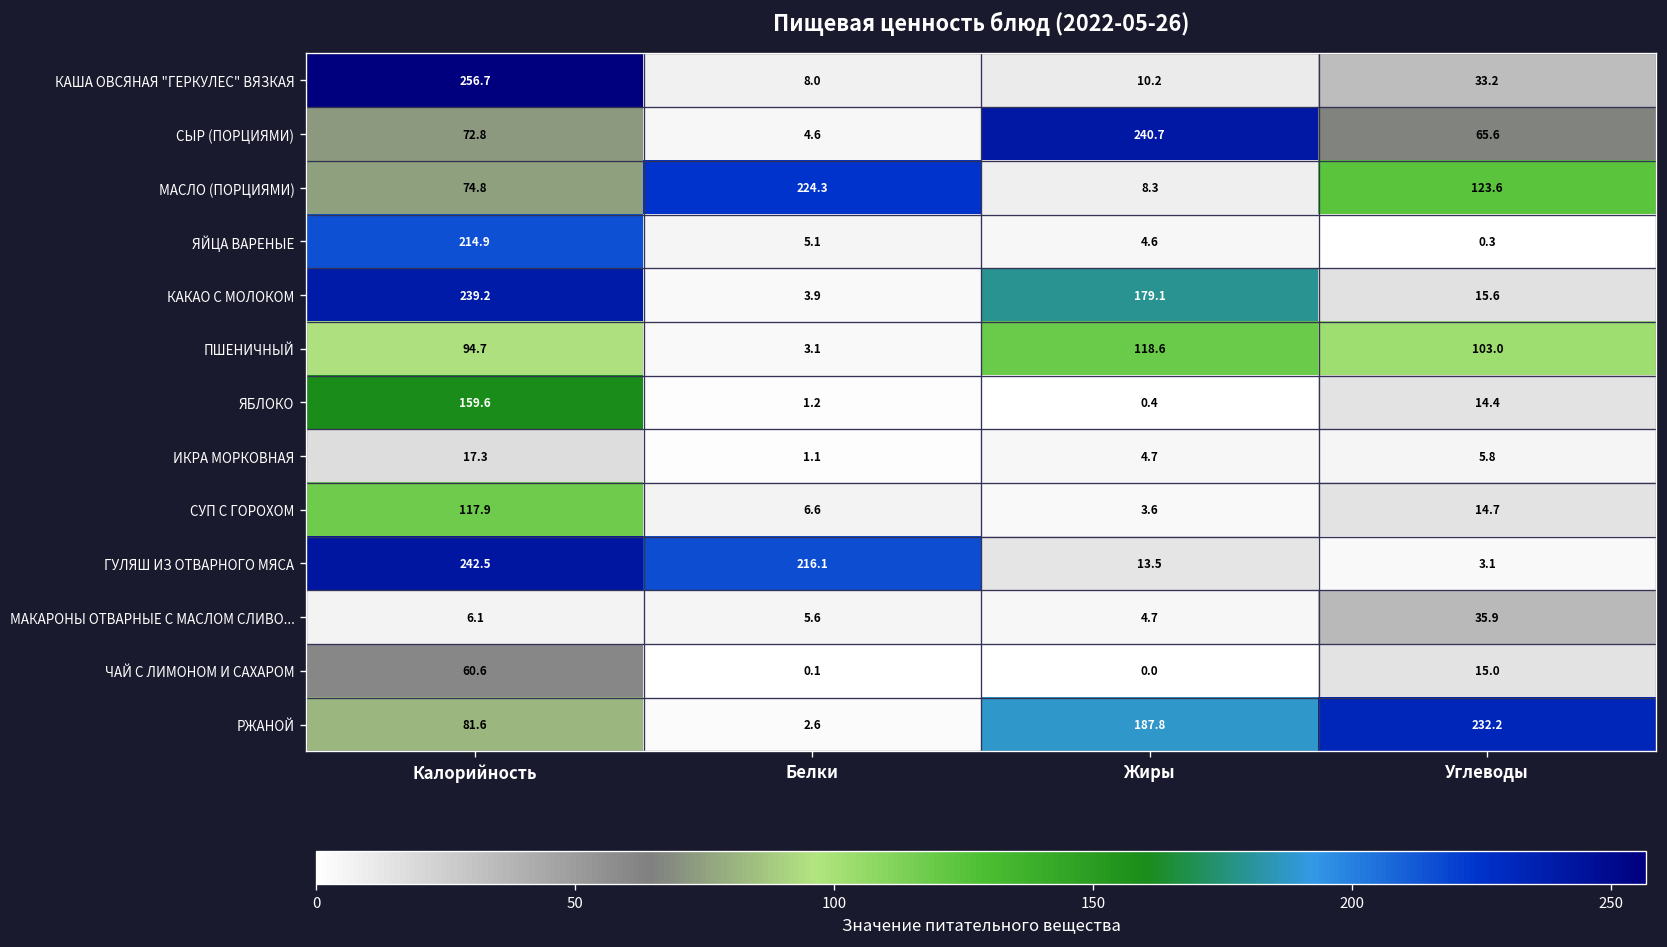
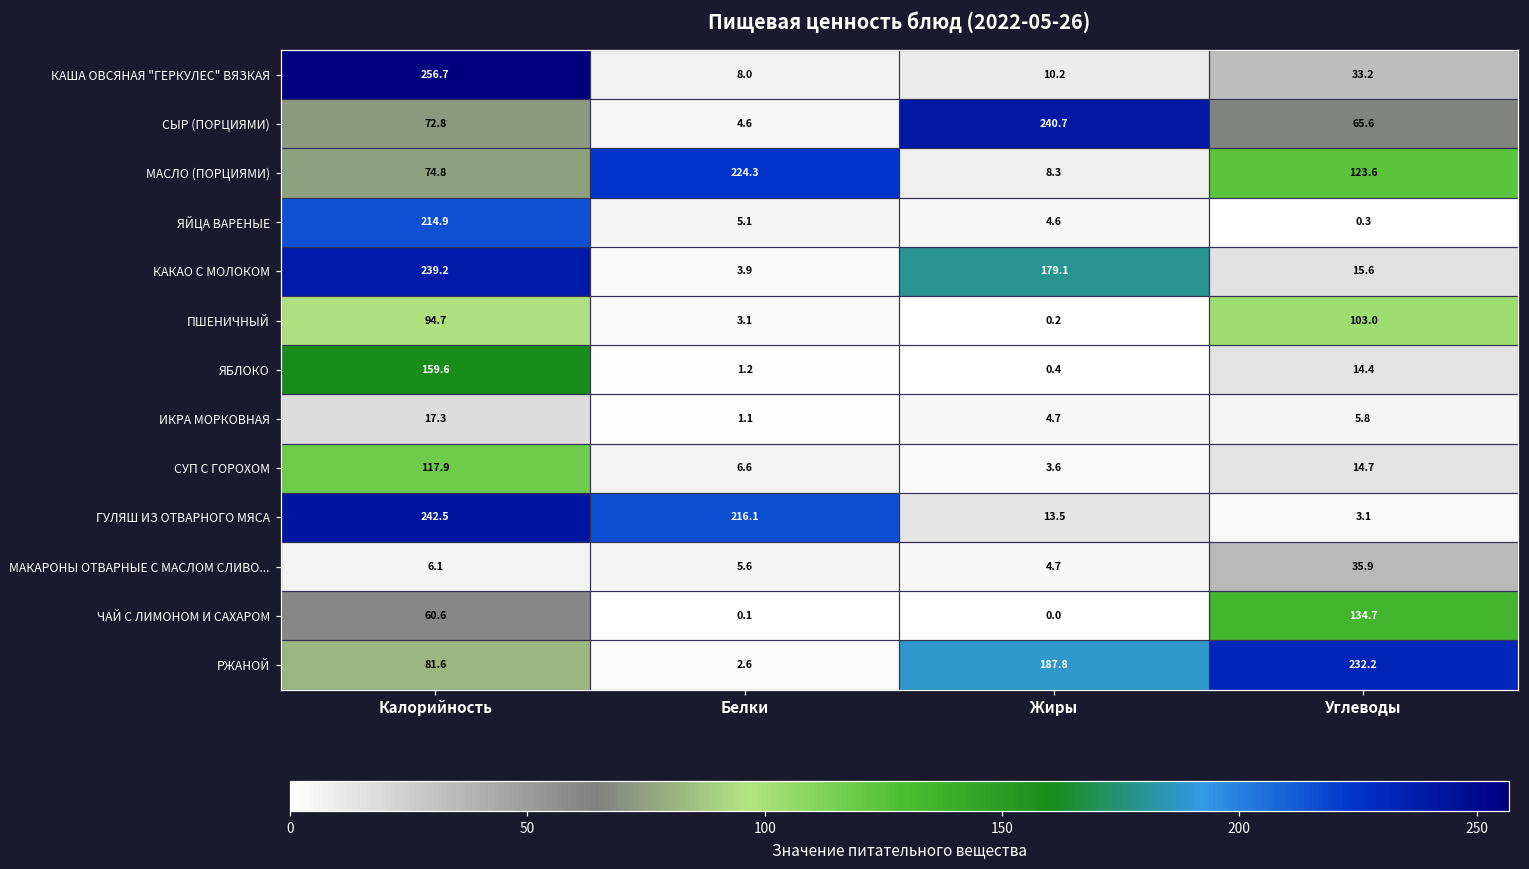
ПШЕНИЧНЫЙ, Жиры: 118.6 -> 0.2
ЧАЙ С ЛИМОНОМ И САХАРОМ, Углеводы: 15.0 -> 134.7
